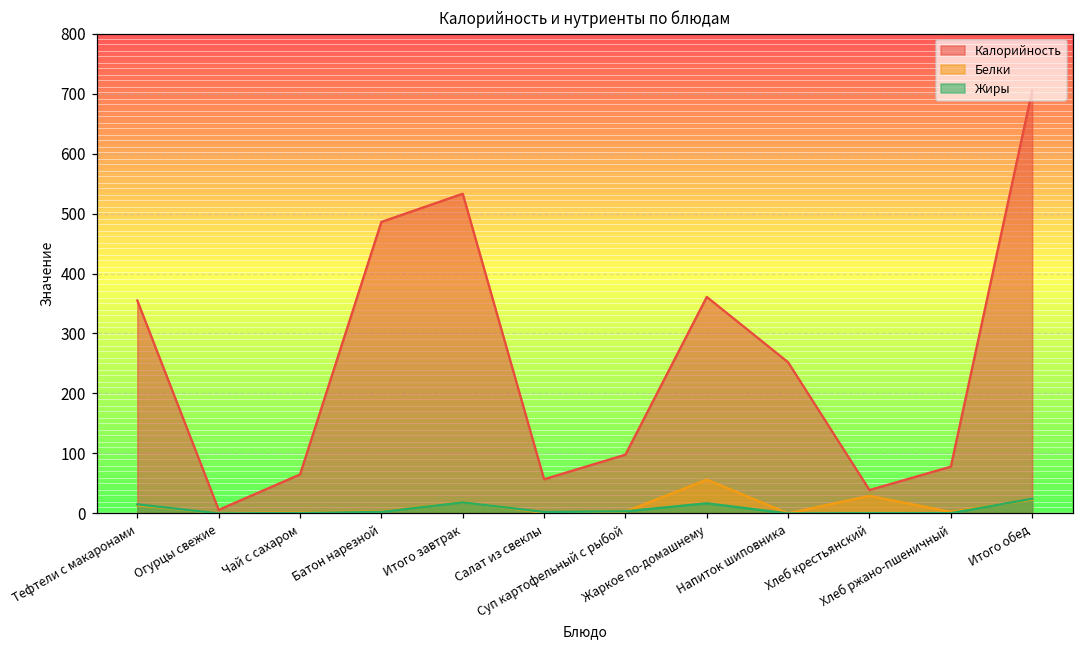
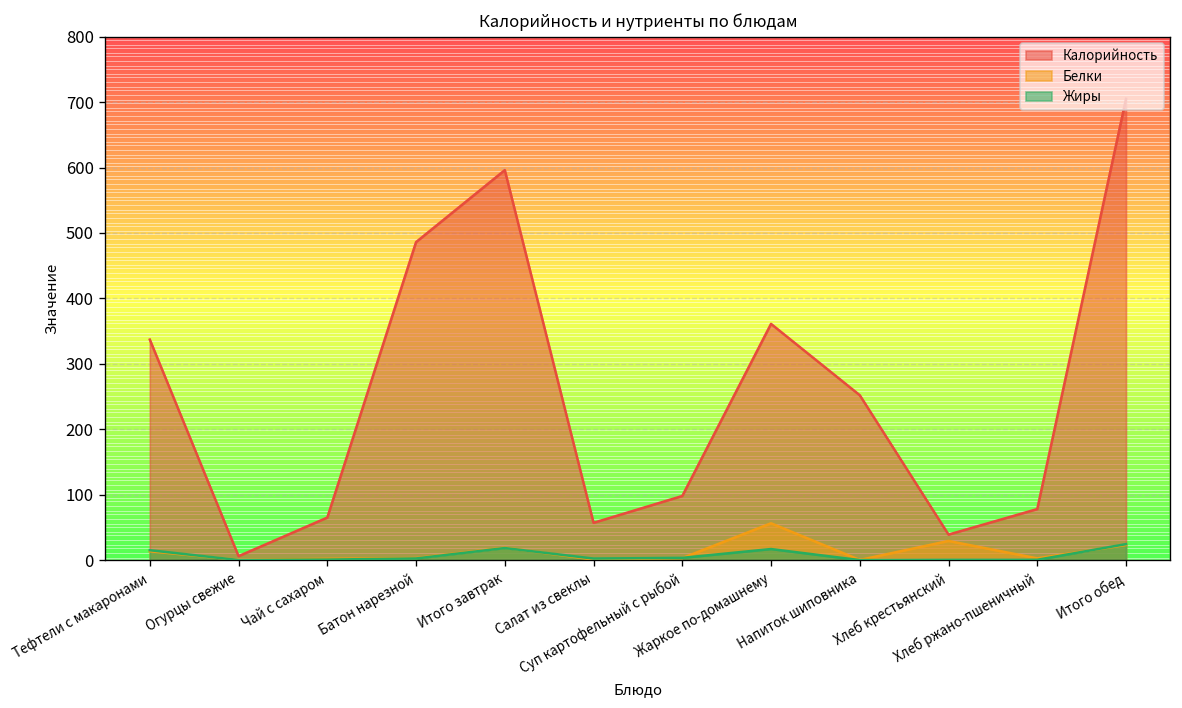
Калорийность, Тефтели с макаронами: 360 -> 340
Калорийность, Итого завтрак: 530 -> 600
